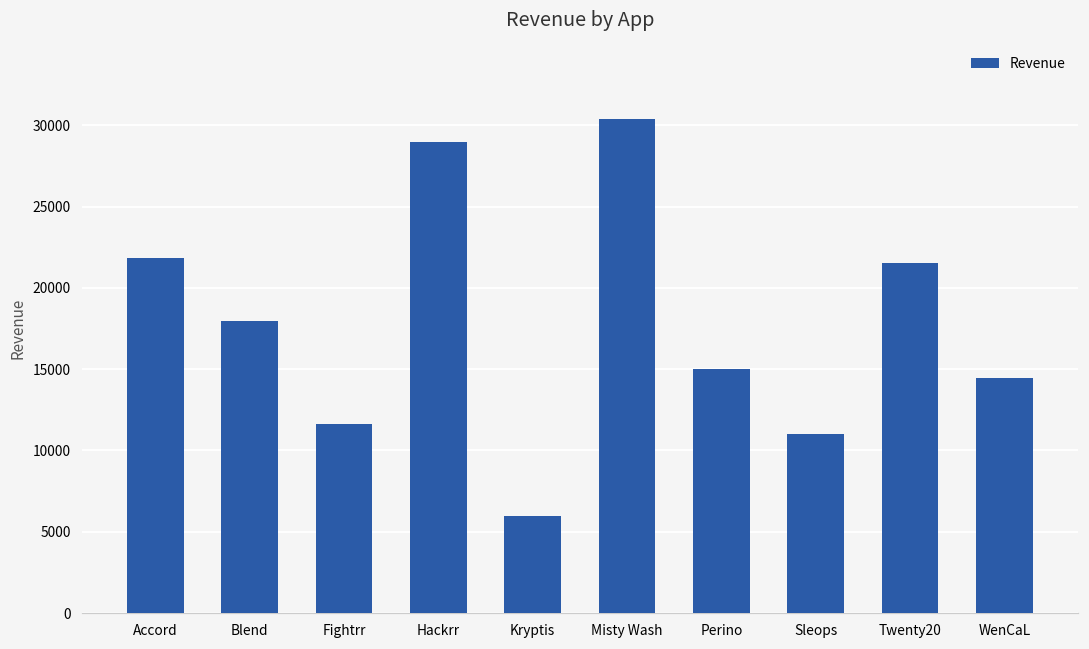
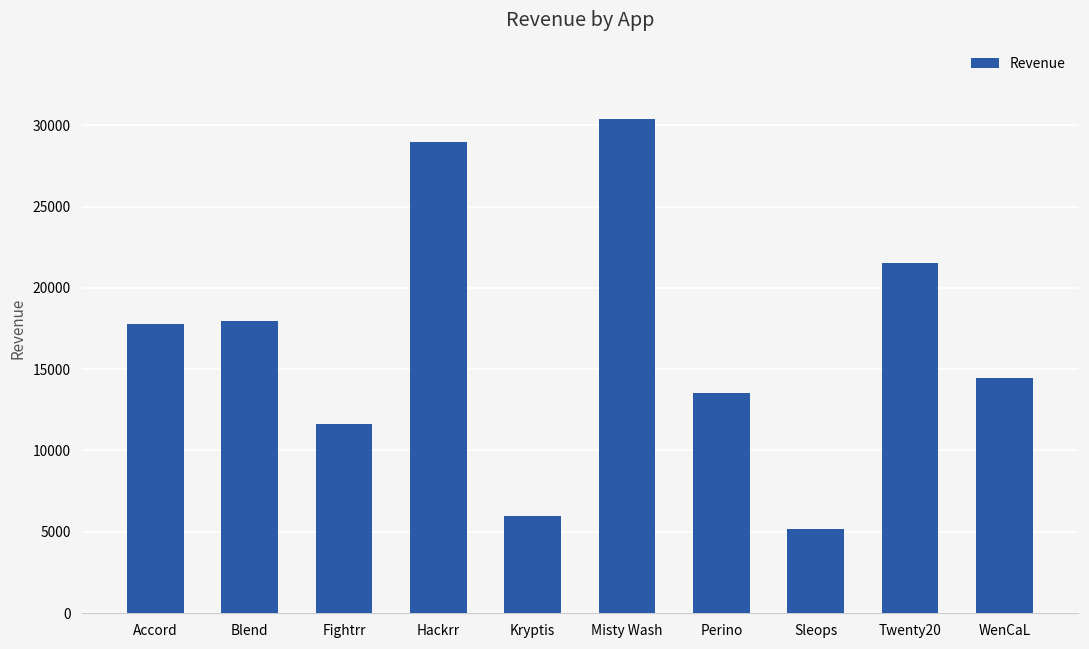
Accord: 21800 -> 17800
Perino: 15000 -> 13500
Sleops: 11000 -> 5200
